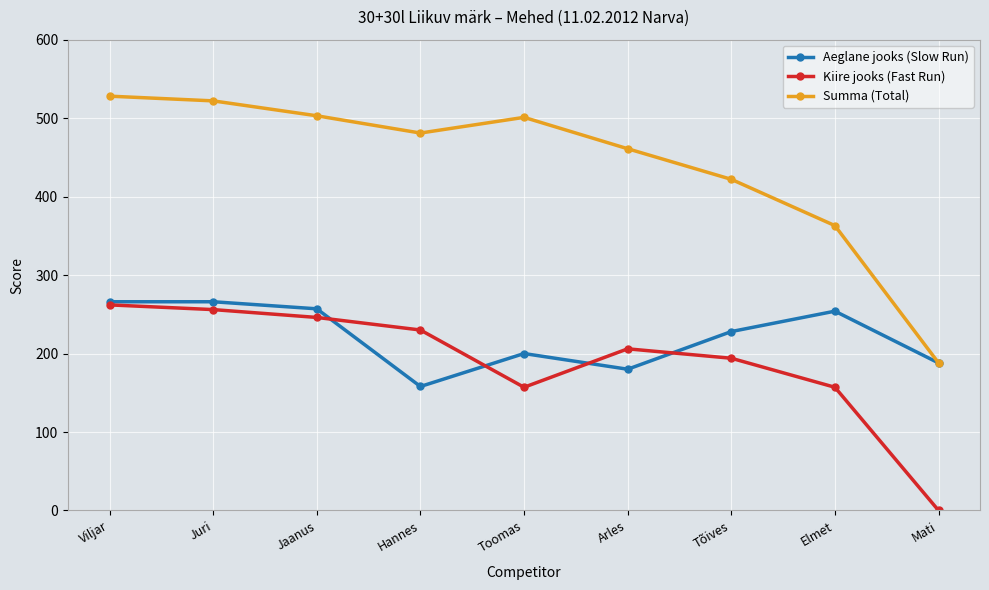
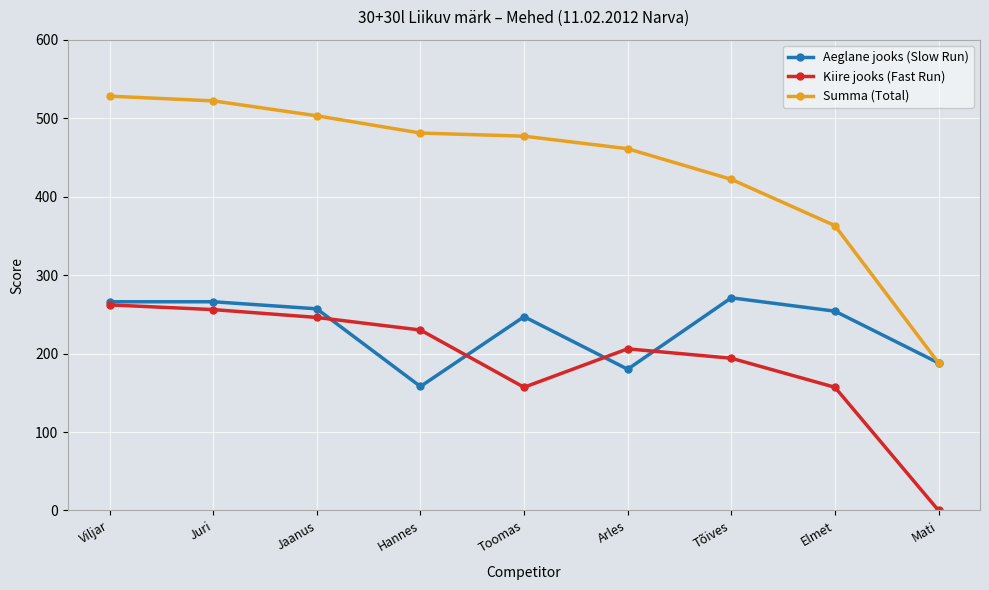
Aeglane jooks (Slow Run), Toomas: 200 -> 250
Summa (Total), Toomas: 500 -> 480
Aeglane jooks (Slow Run), Tõives: 230 -> 270
